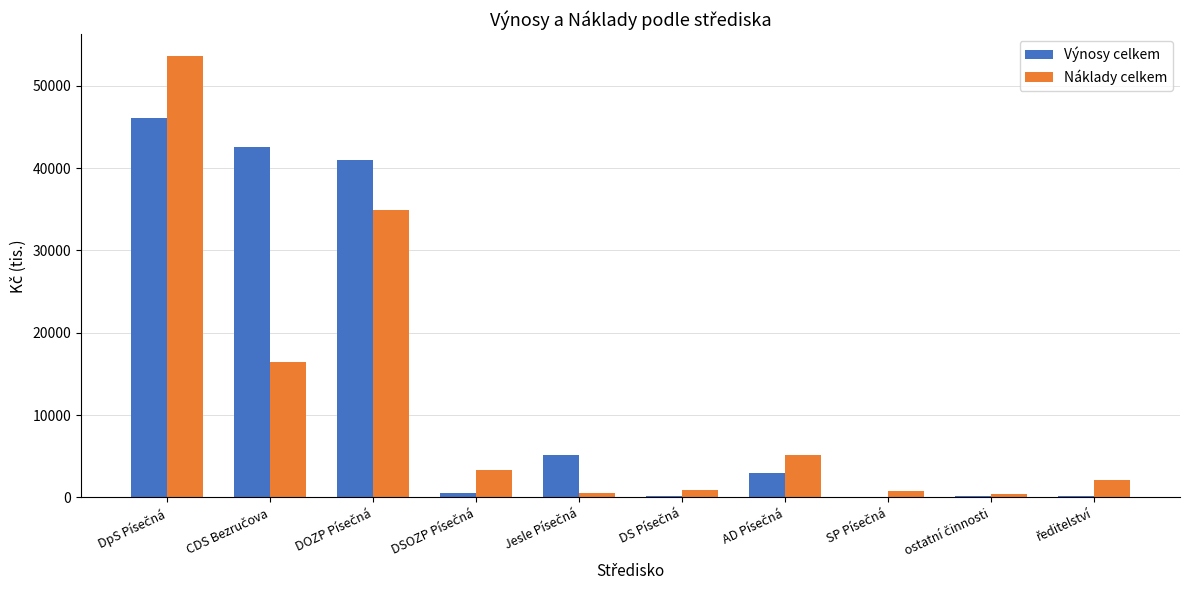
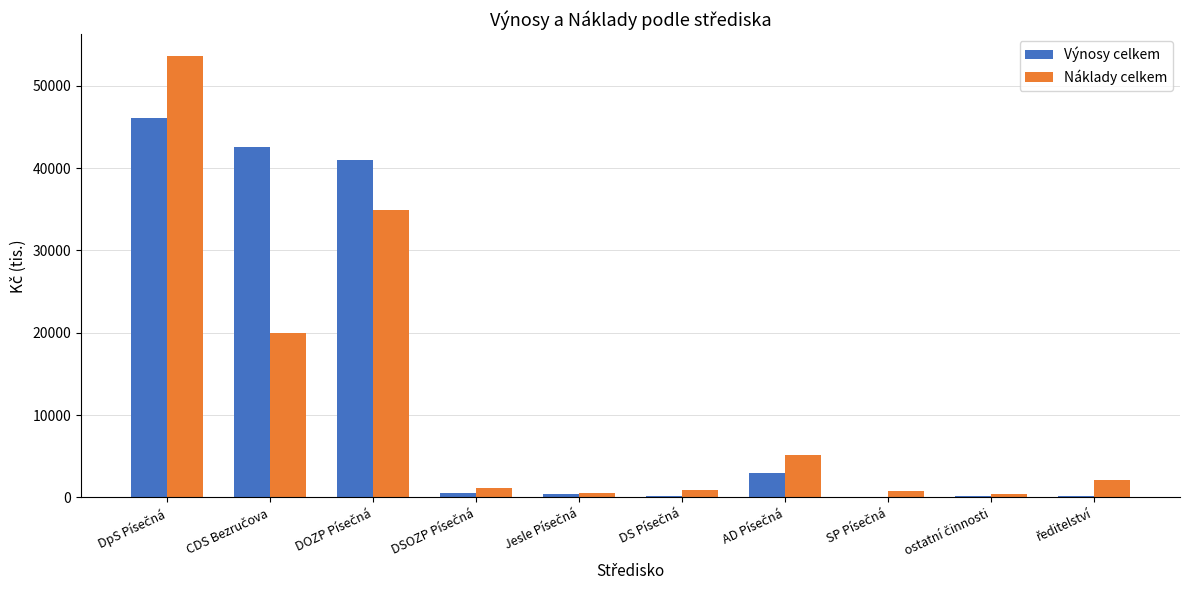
Náklady celkem, CDS Bezručova: 16000 -> 20000
Náklady celkem, DSOZP Písečná: 3000 -> 1000
Výnosy celkem, Jesle Písečná: 5000 -> 0
